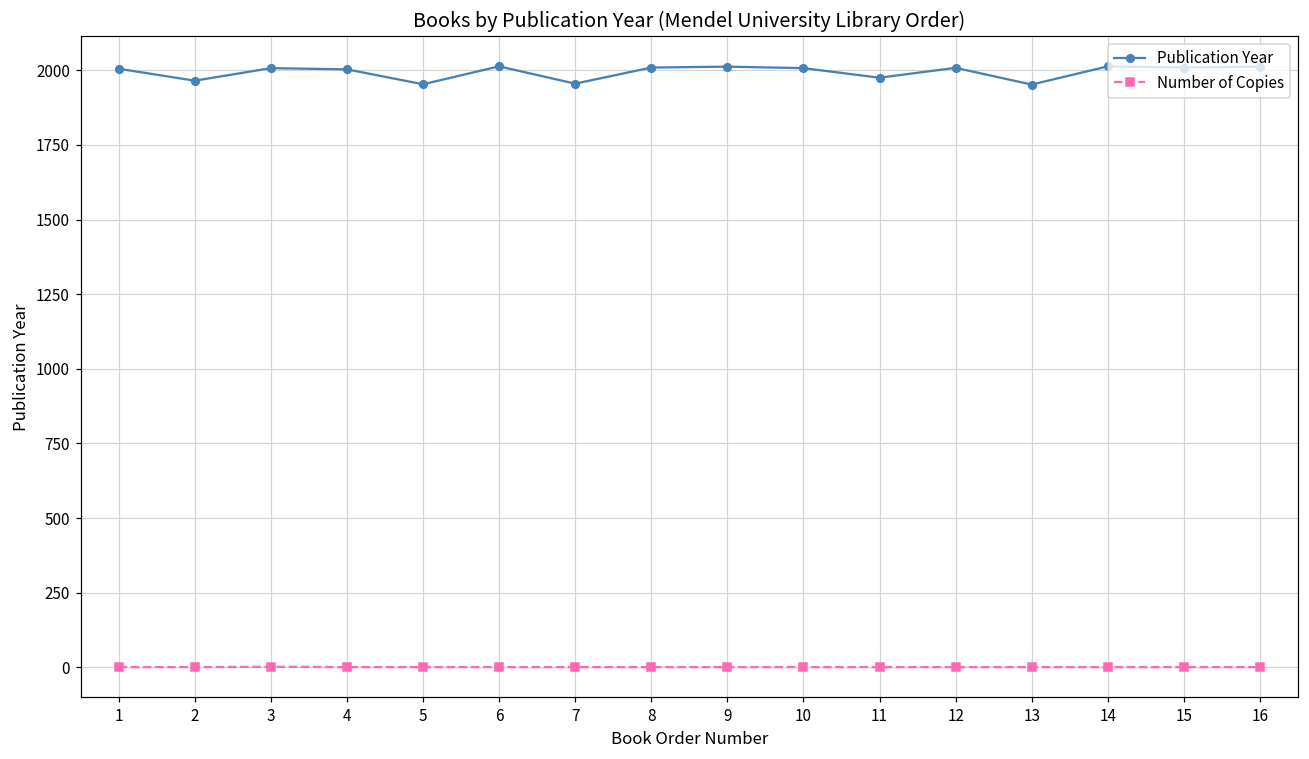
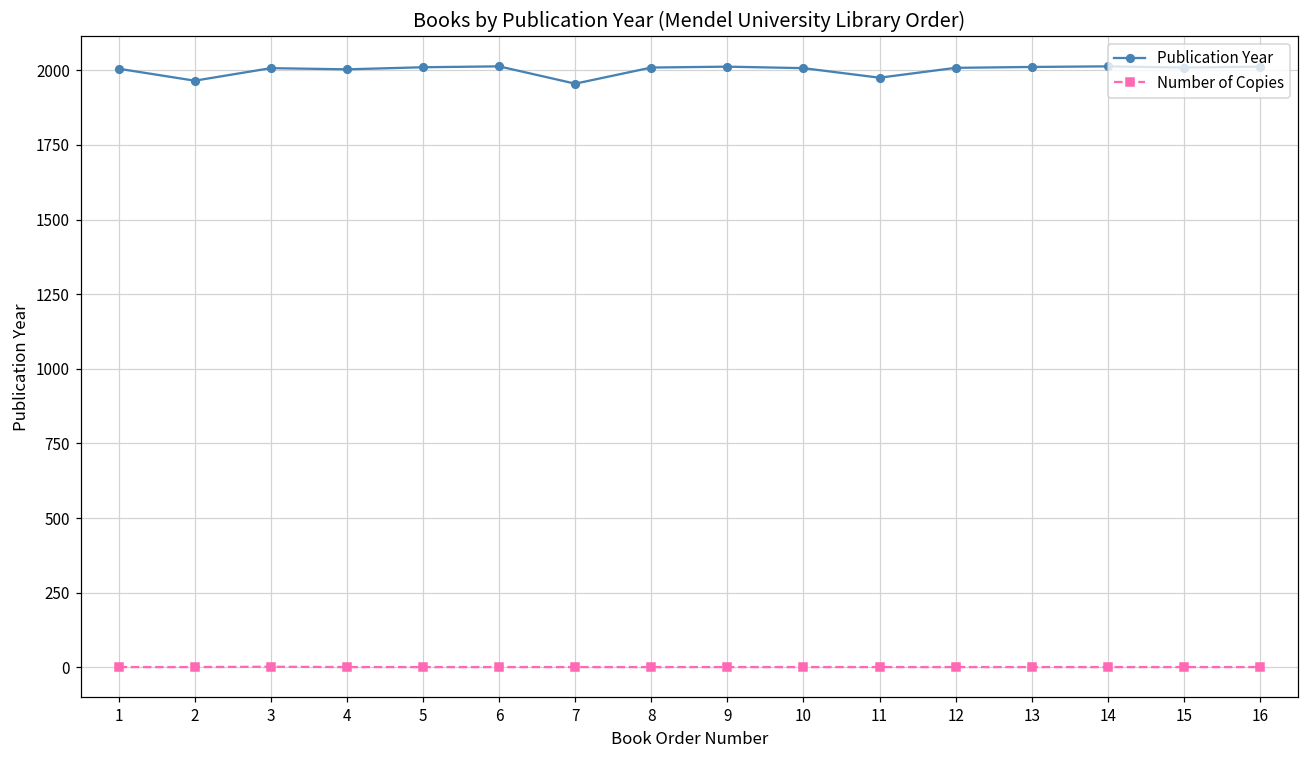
Publication Year, 5: 1950 -> 2010
Publication Year, 13: 1950 -> 2010
